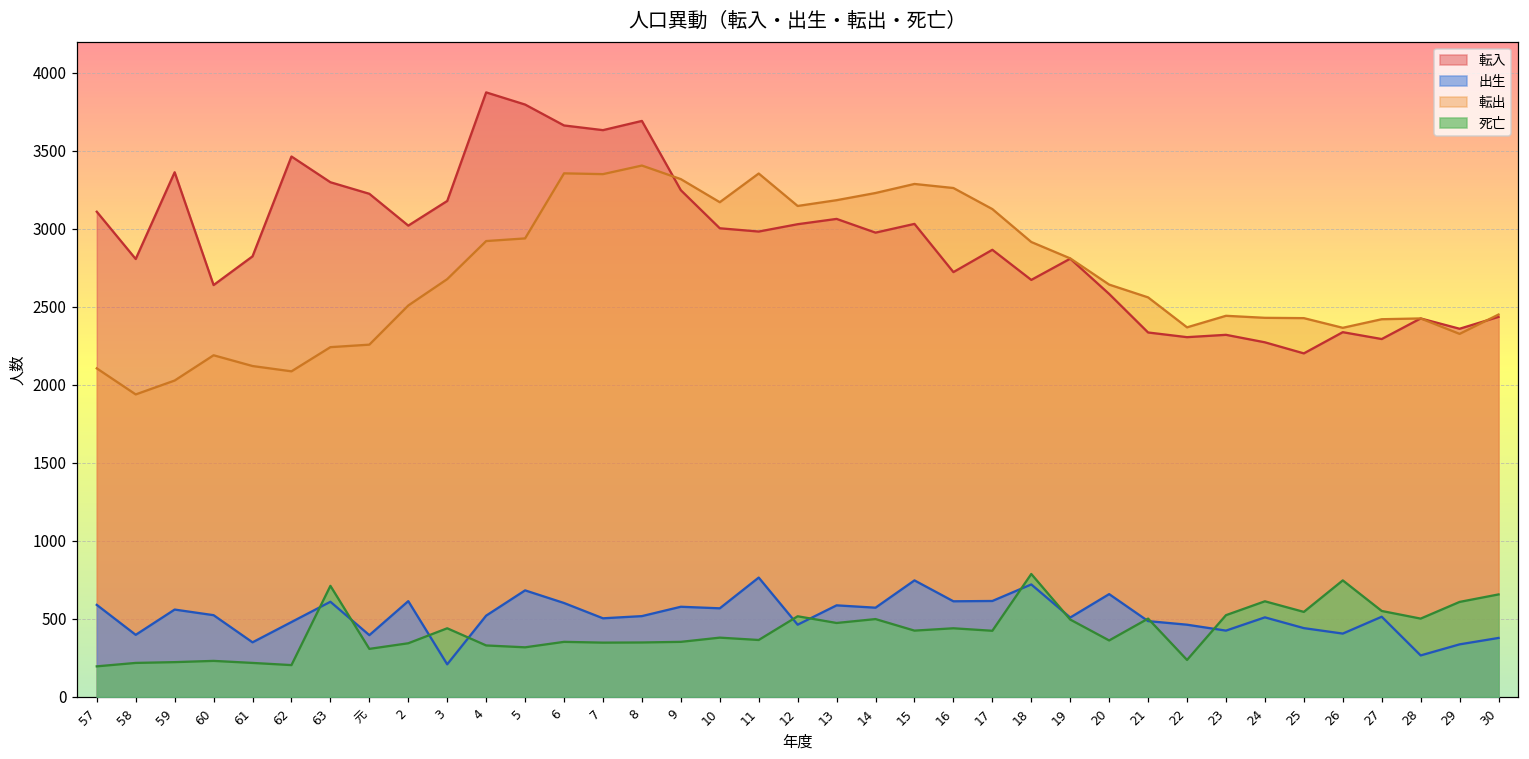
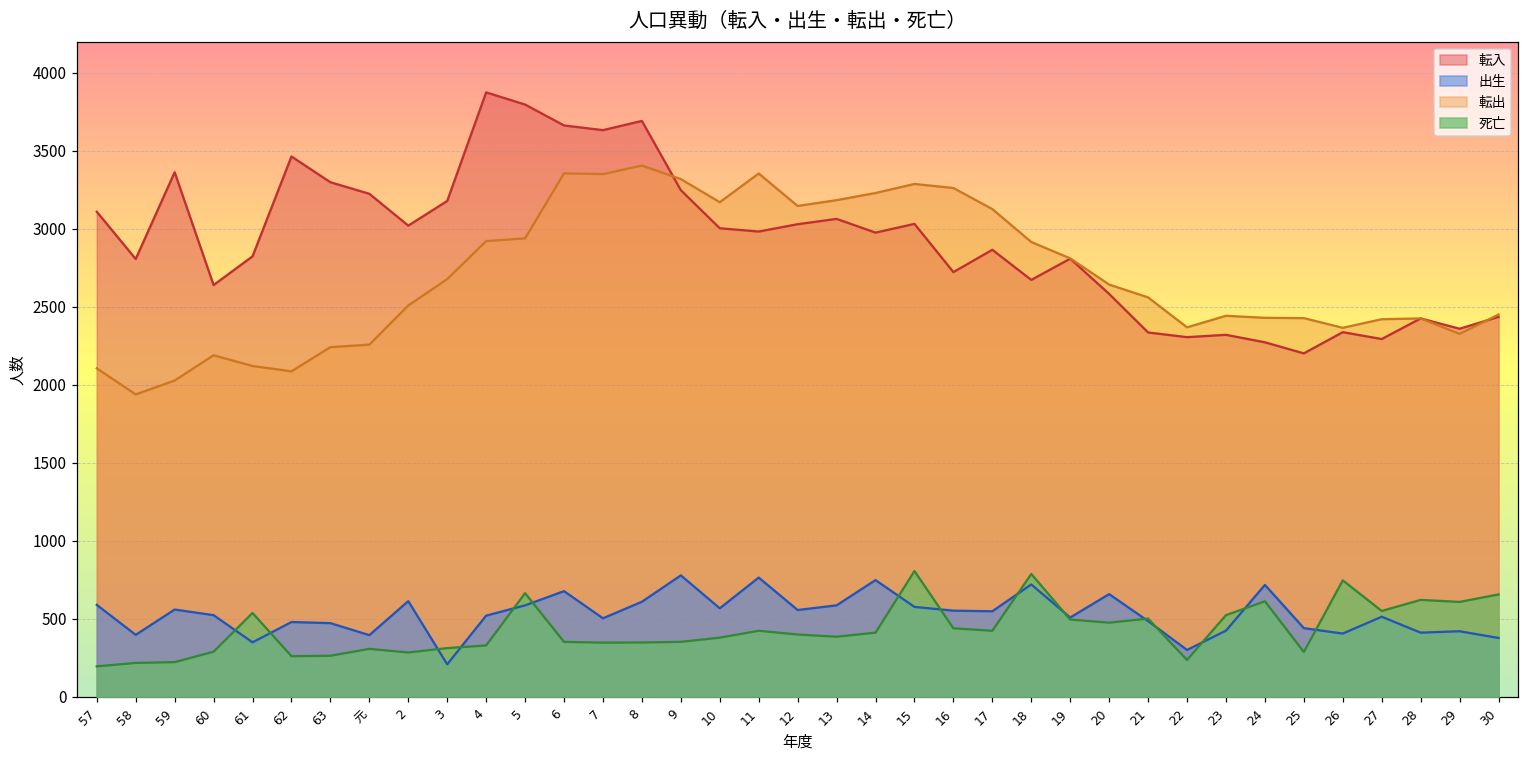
死亡, 60: 230 -> 290
死亡, 61: 220 -> 540
死亡, 62: 200 -> 260
出生, 63: 610 -> 470
死亡, 63: 710 -> 260
死亡, 2: 340 -> 290
死亡, 3: 440 -> 310
出生, 5: 680 -> 590
死亡, 5: 320 -> 670
出生, 6: 600 -> 680
出生, 8: 520 -> 610
出生, 9: 580 -> 780
死亡, 11: 370 -> 420
出生, 12: 460 -> 560
死亡, 12: 520 -> 400
死亡, 13: 470 -> 390
出生, 14: 570 -> 750
死亡, 14: 500 -> 410
出生, 15: 750 -> 580
死亡, 15: 430 -> 810
出生, 16: 610 -> 550
出生, 17: 620 -> 550
死亡, 20: 360 -> 480
出生, 22: 460 -> 300
出生, 24: 510 -> 720
死亡, 25: 550 -> 290
出生, 28: 270 -> 410
死亡, 28: 500 -> 620
出生, 29: 340 -> 420
